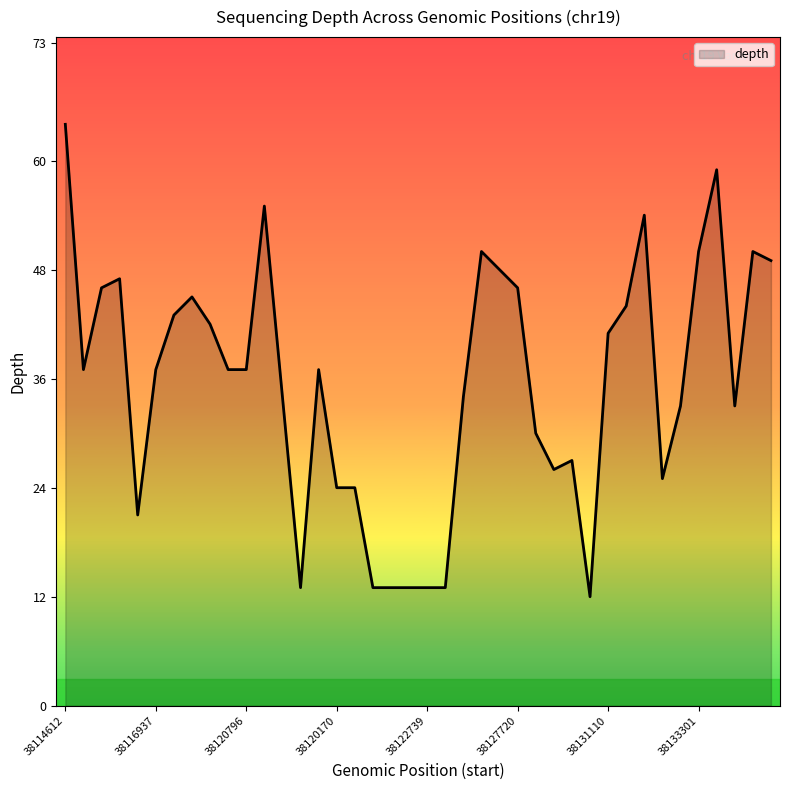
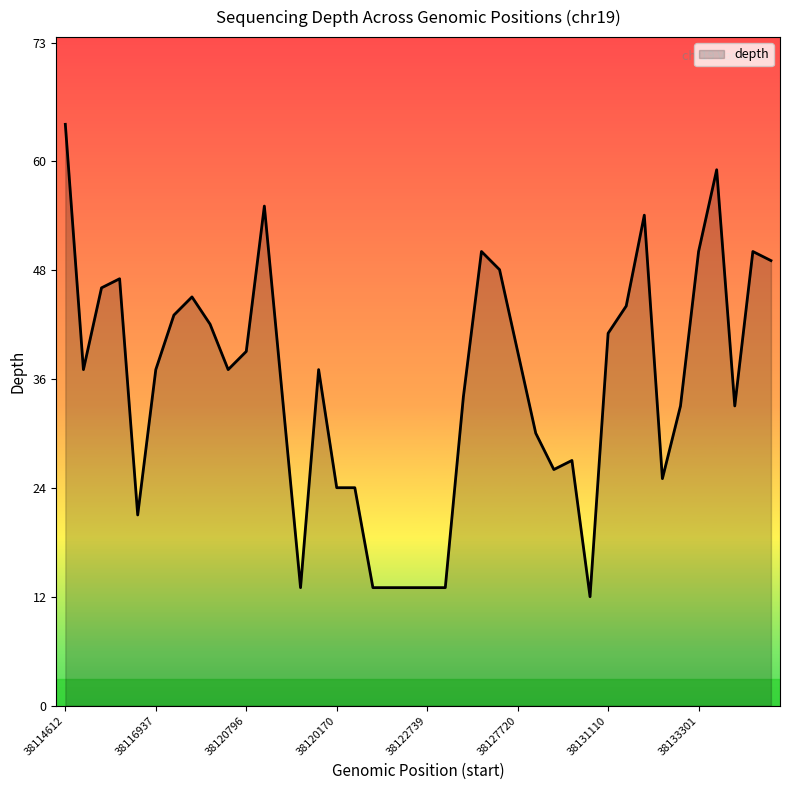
38120796: 37 -> 39
38127720: 46 -> 39
